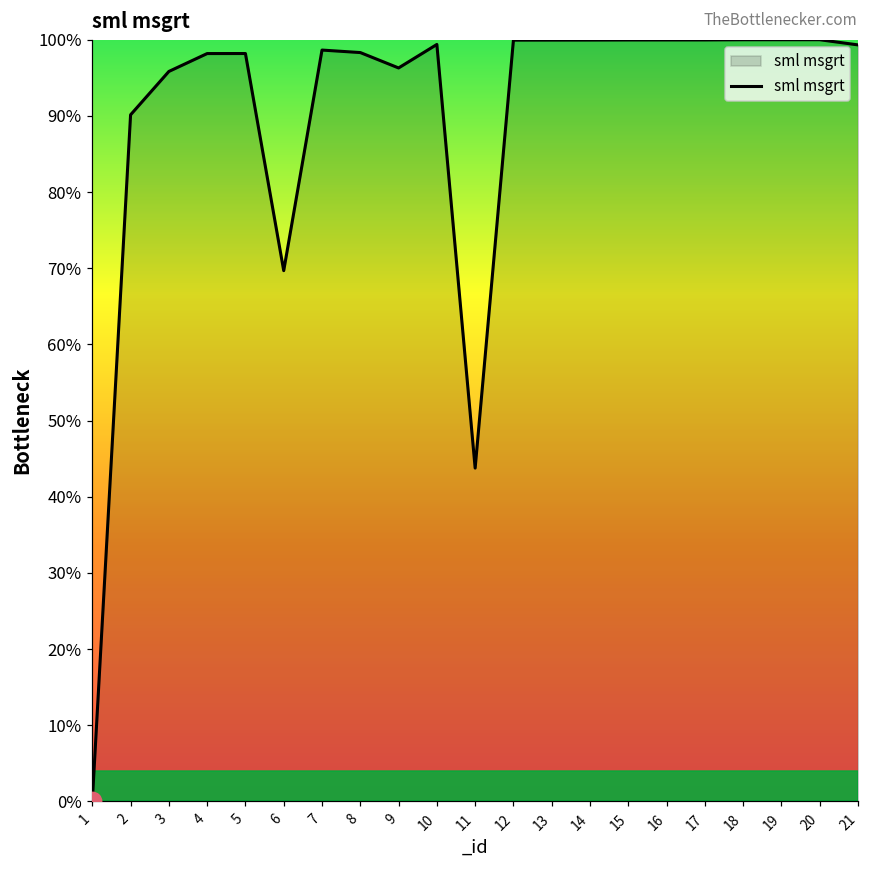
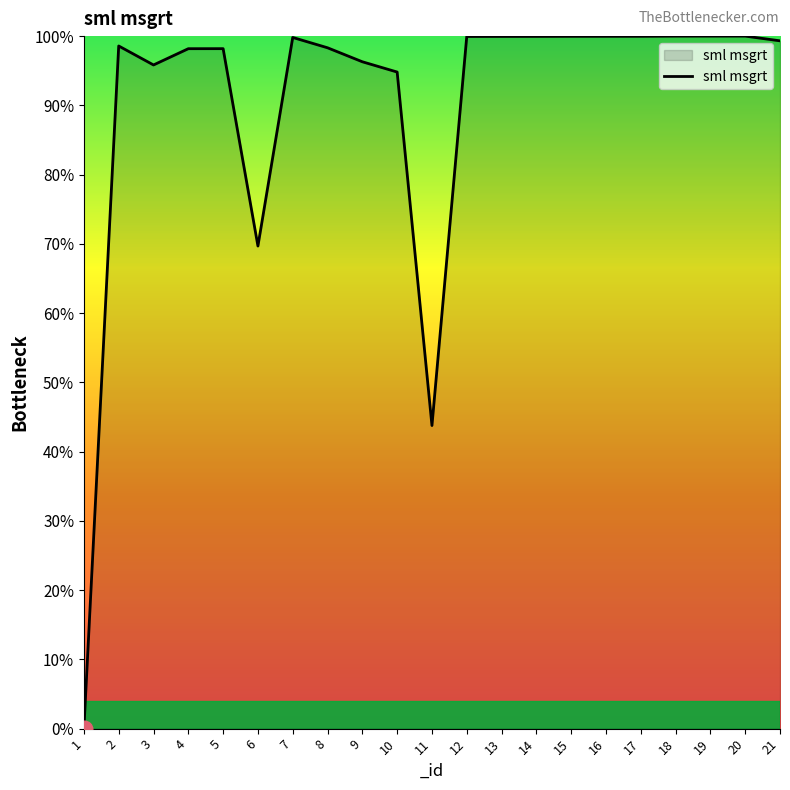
sml msgrt, 2: 90% -> 99%
sml msgrt, 7: 99% -> 100%
sml msgrt, 10: 99% -> 95%
